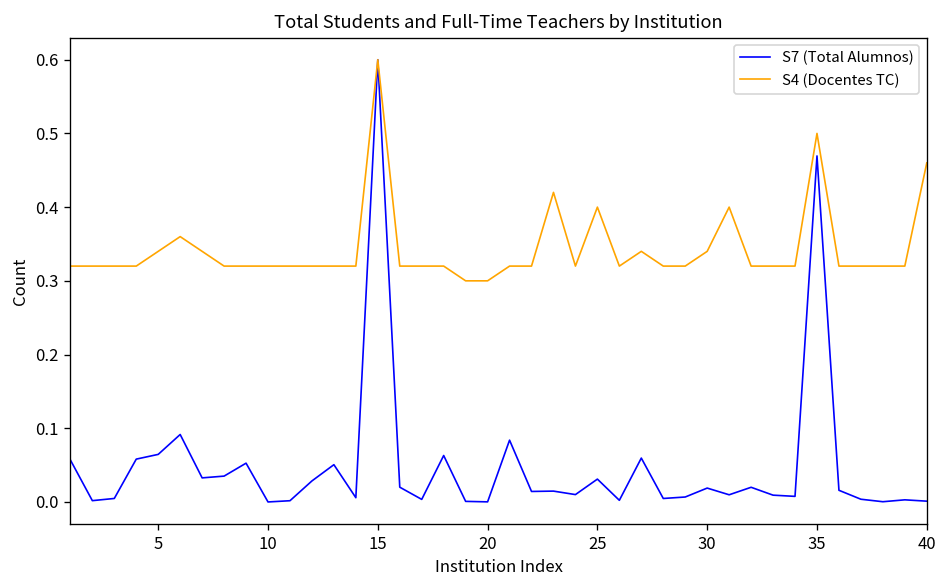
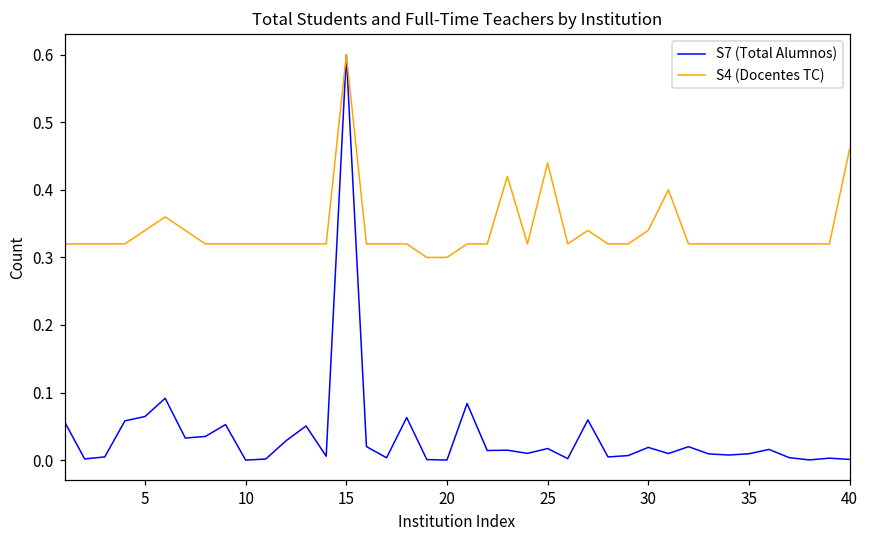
S7 (Total Alumnos), 25: 0.03 -> 0.02
S4 (Docentes TC), 25: 0.40 -> 0.44
S7 (Total Alumnos), 35: 0.47 -> 0.01
S4 (Docentes TC), 35: 0.50 -> 0.32
